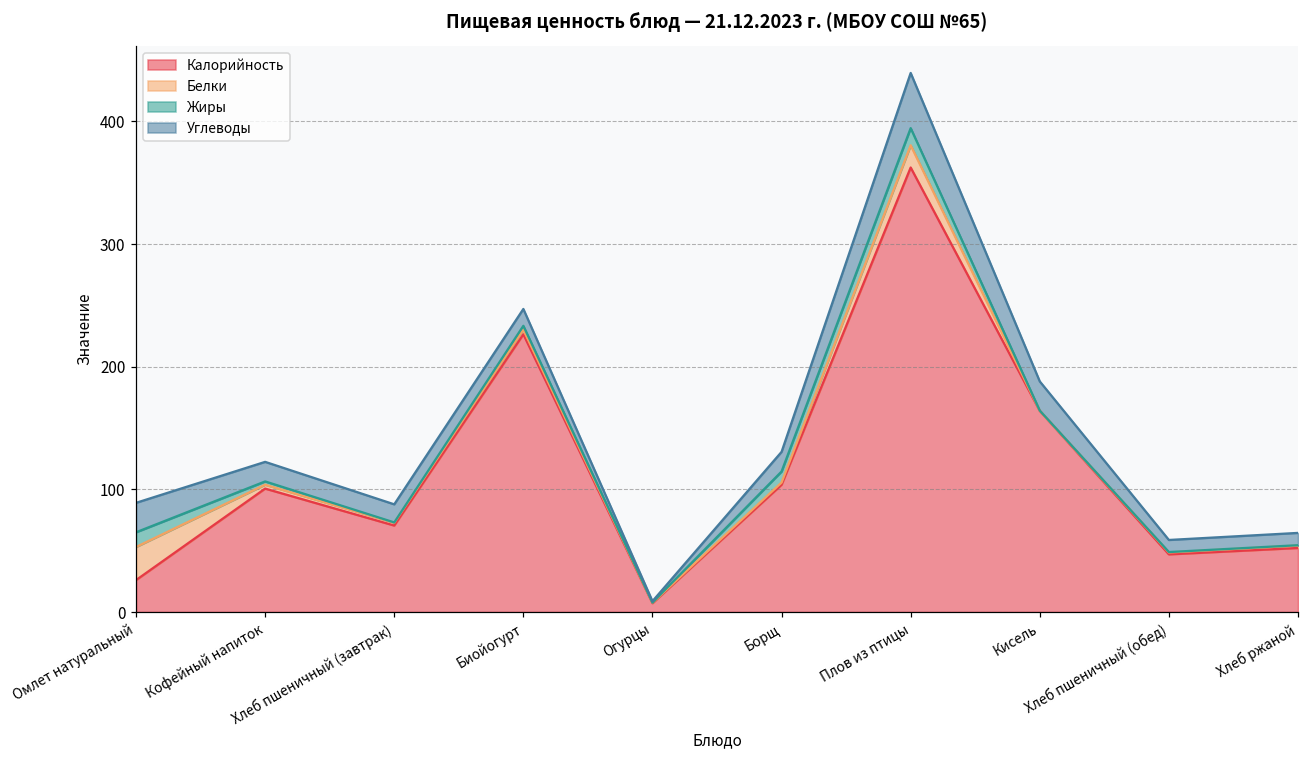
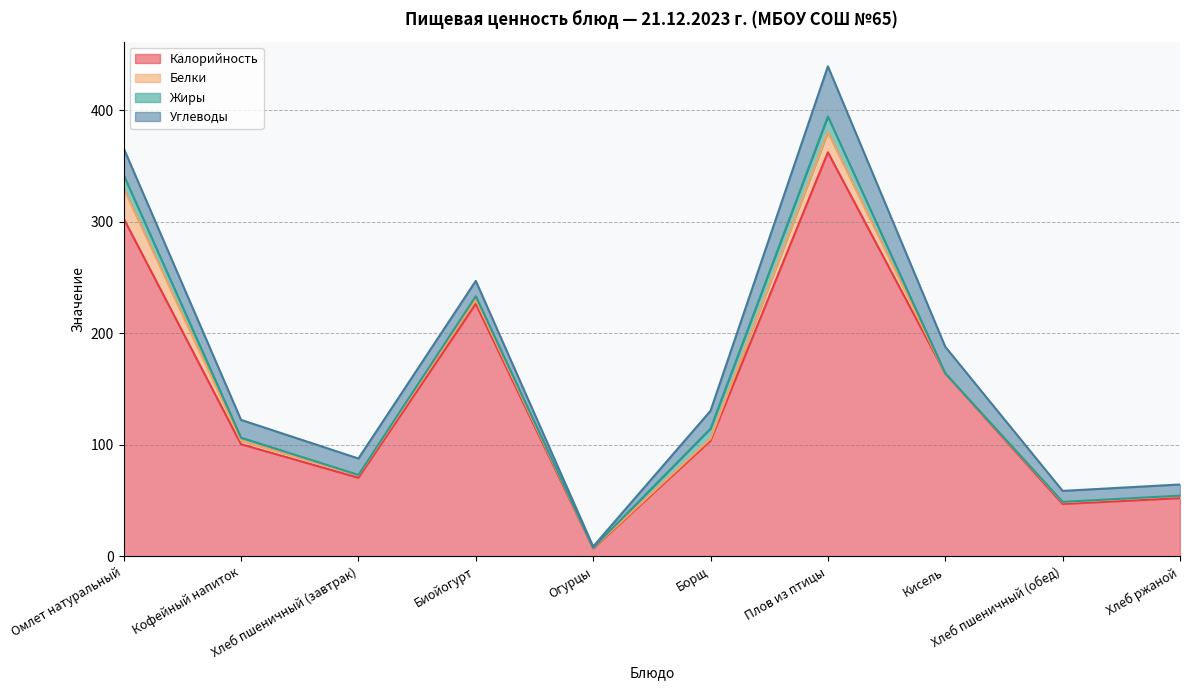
Калорийность, Омлет натуральный: 26 -> 303
